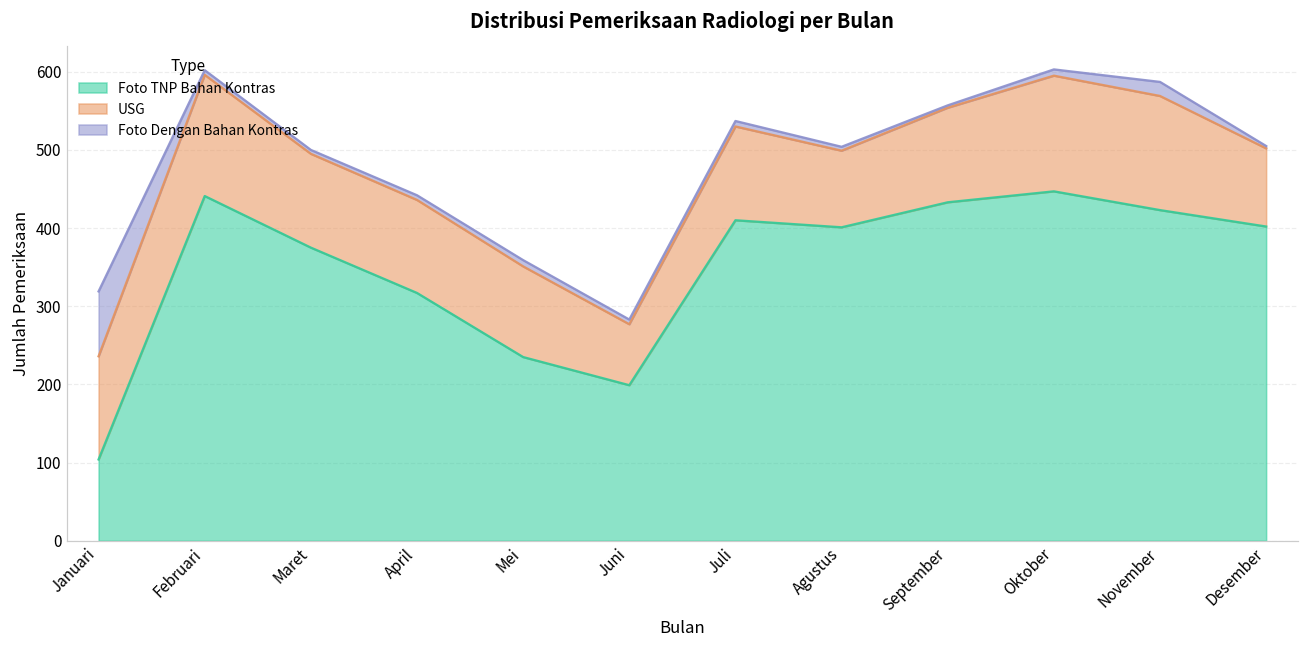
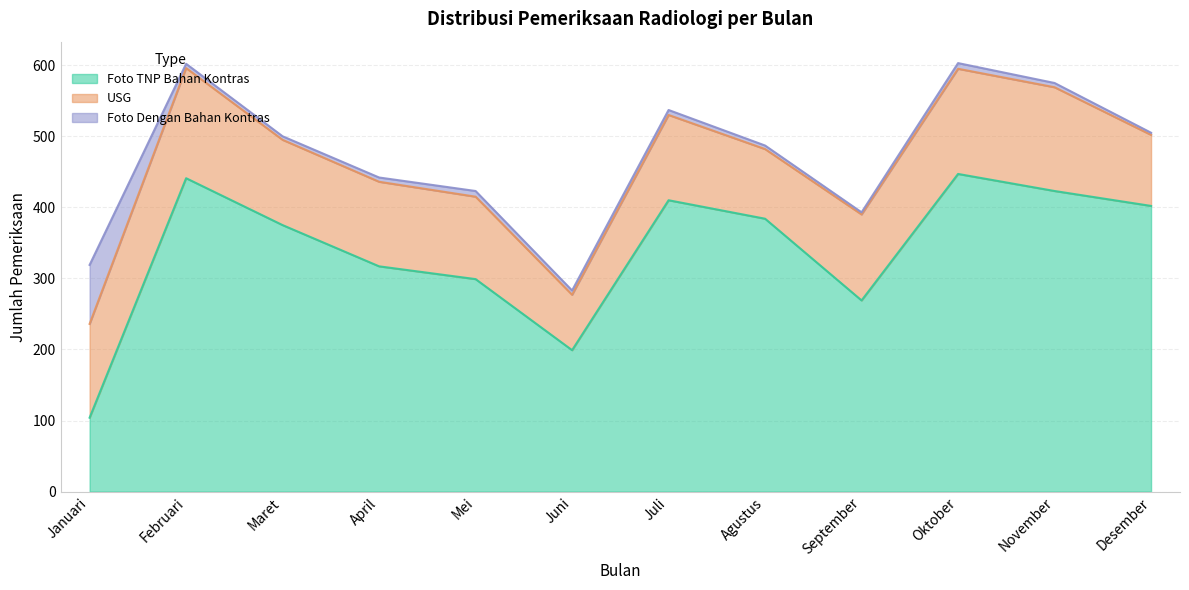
Foto TNP Bahan Kontras, Mei: 240 -> 300
Foto TNP Bahan Kontras, Agustus: 400 -> 380
Foto TNP Bahan Kontras, September: 430 -> 270
Foto Dengan Bahan Kontras, November: 20 -> 10
